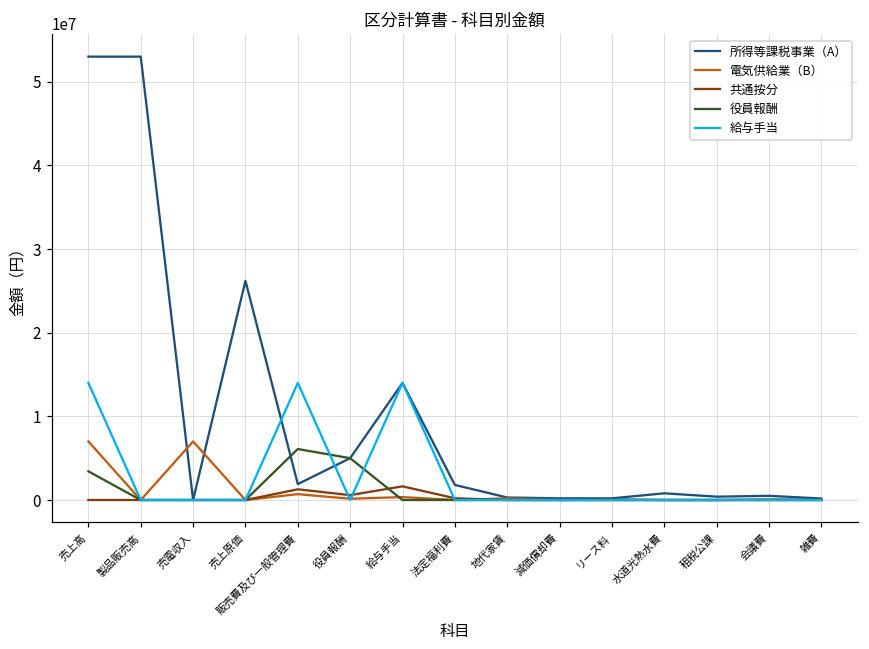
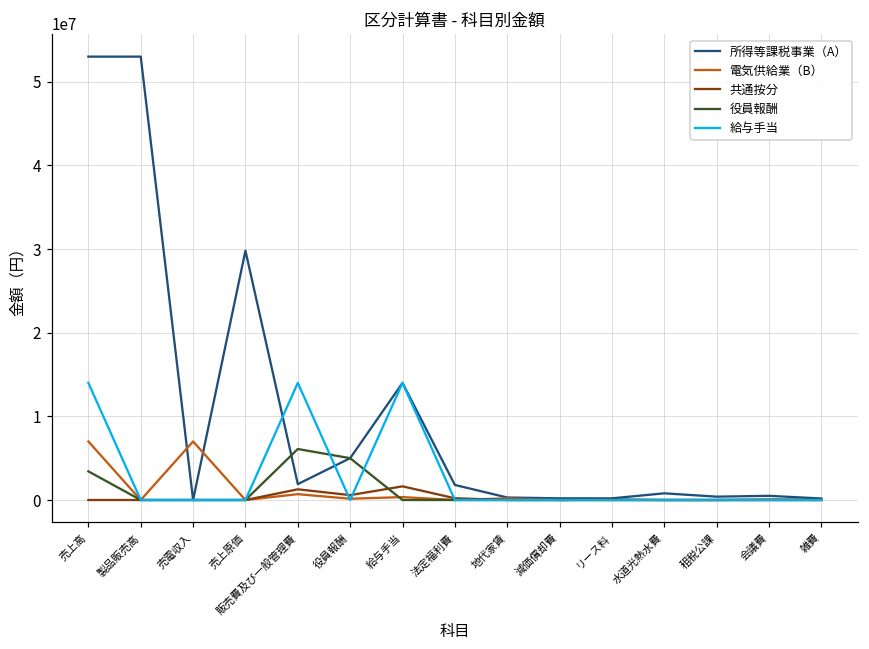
所得等課税事業（A）, 売上原価: 26000000 -> 30000000
